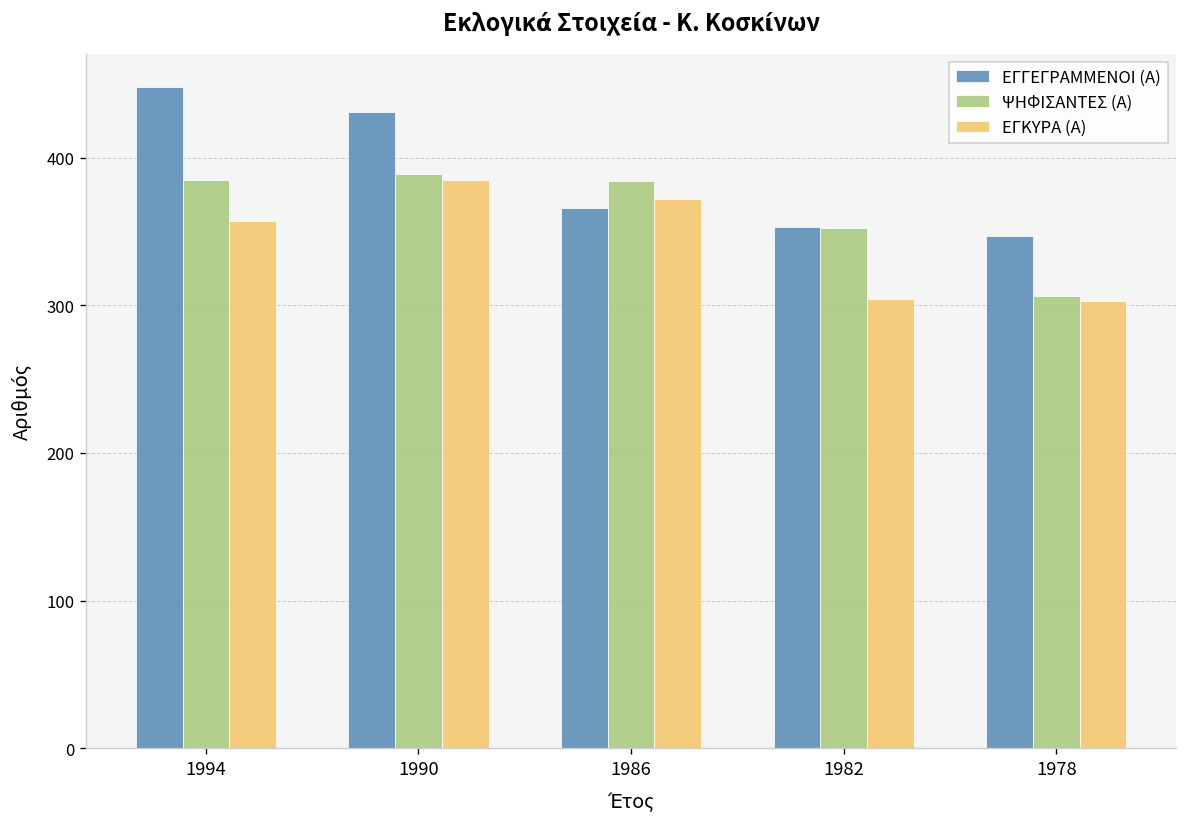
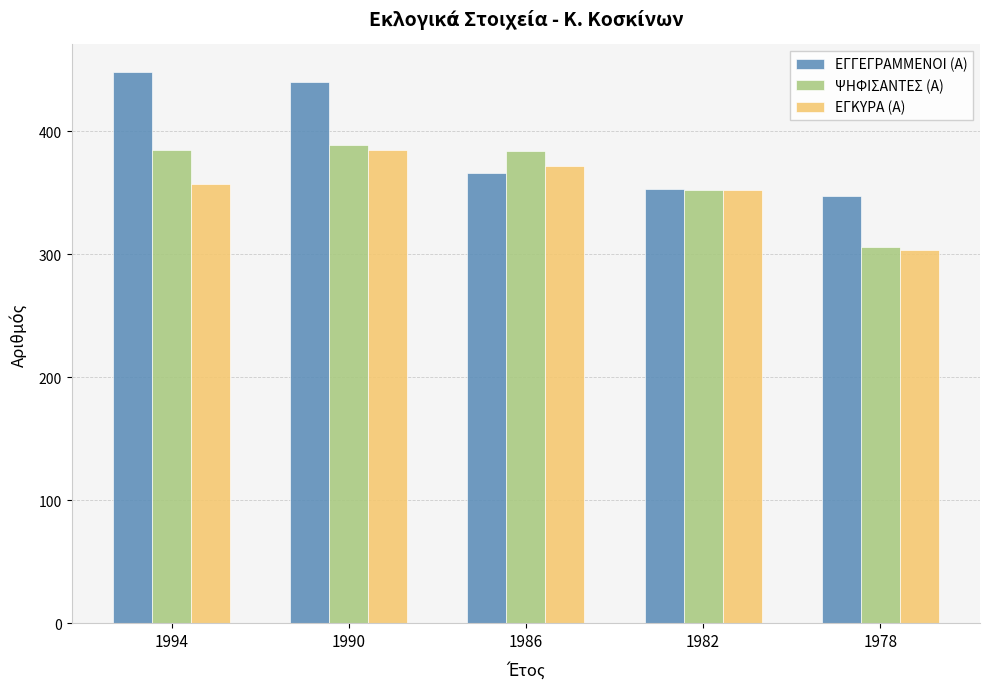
ΕΓΓΕΓΡΑΜΜΕΝΟΙ (Α), 1990: 431 -> 440
ΕΓΚΥΡΑ (Α), 1982: 304 -> 352
